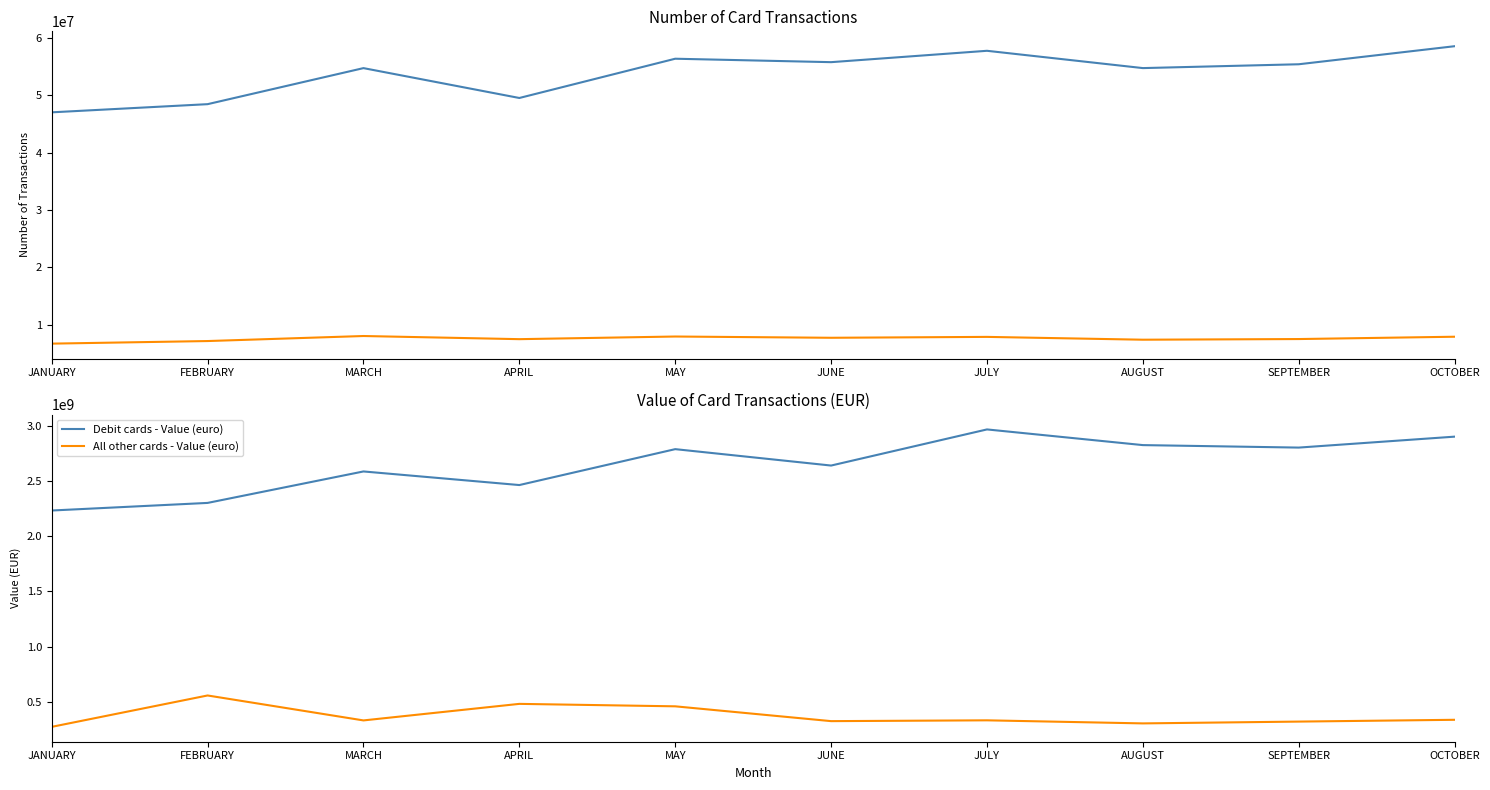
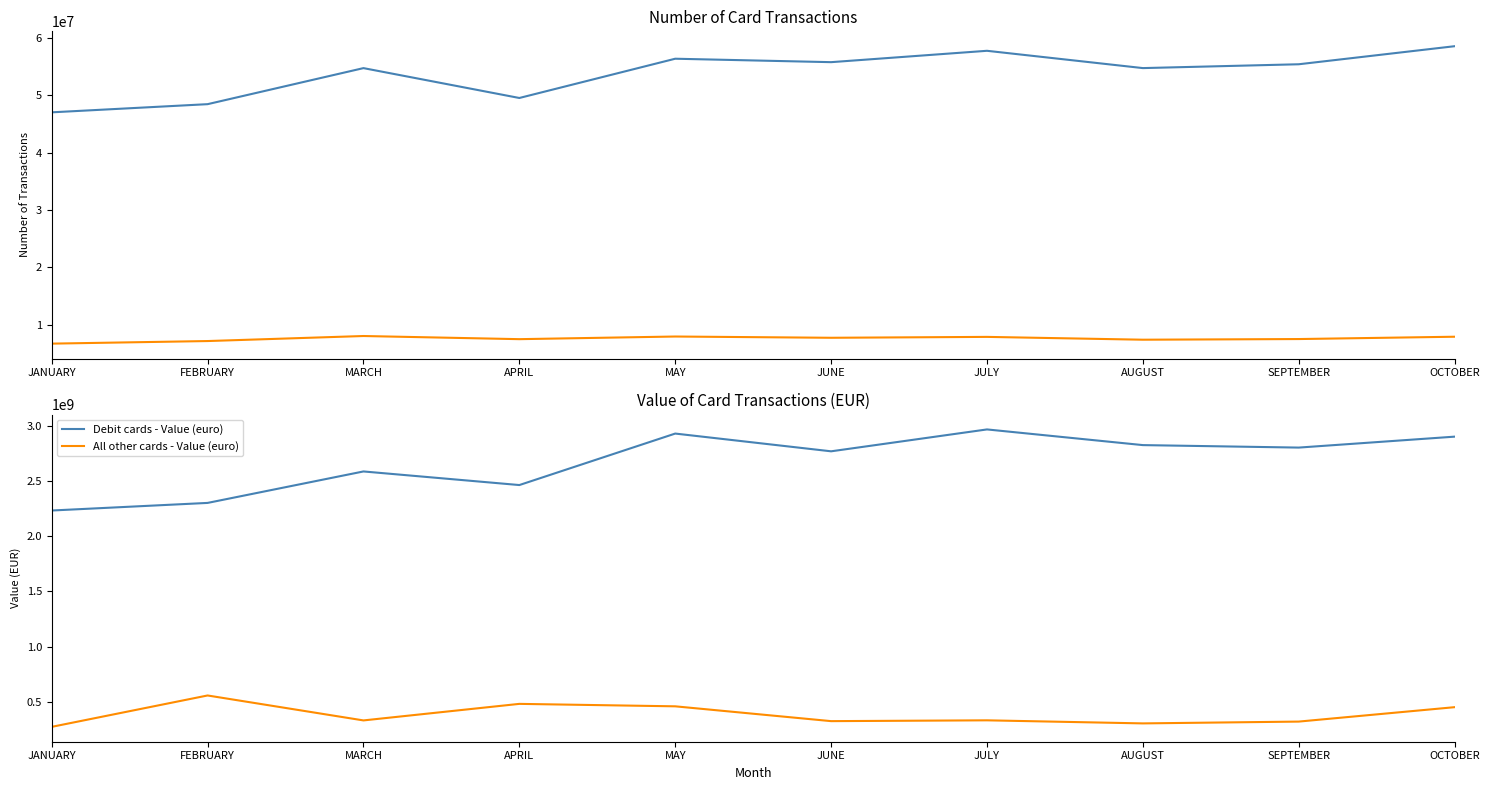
Value of Card Transactions (EUR), Debit cards - Value (euro), MAY: 2790000000 -> 2930000000
Value of Card Transactions (EUR), Debit cards - Value (euro), JUNE: 2640000000 -> 2770000000
Value of Card Transactions (EUR), All other cards - Value (euro), OCTOBER: 340000000 -> 450000000
